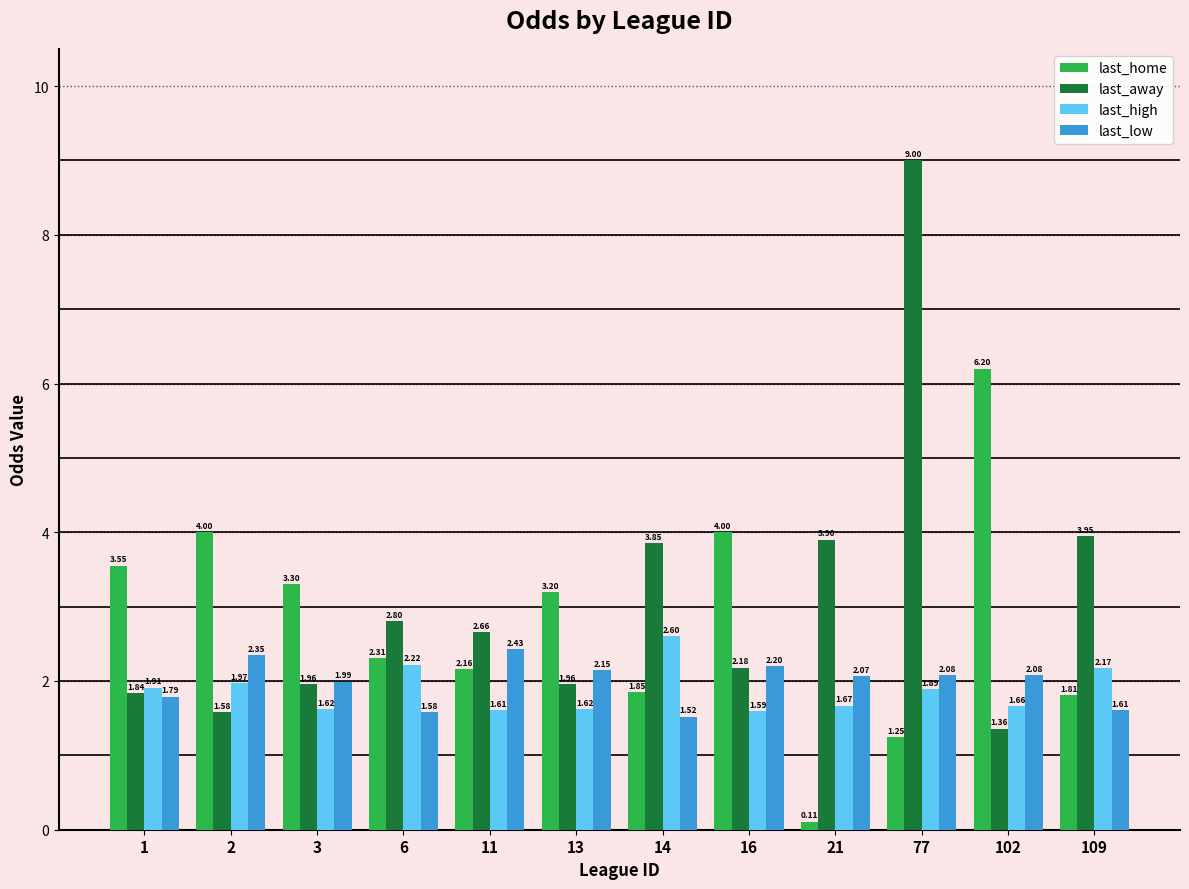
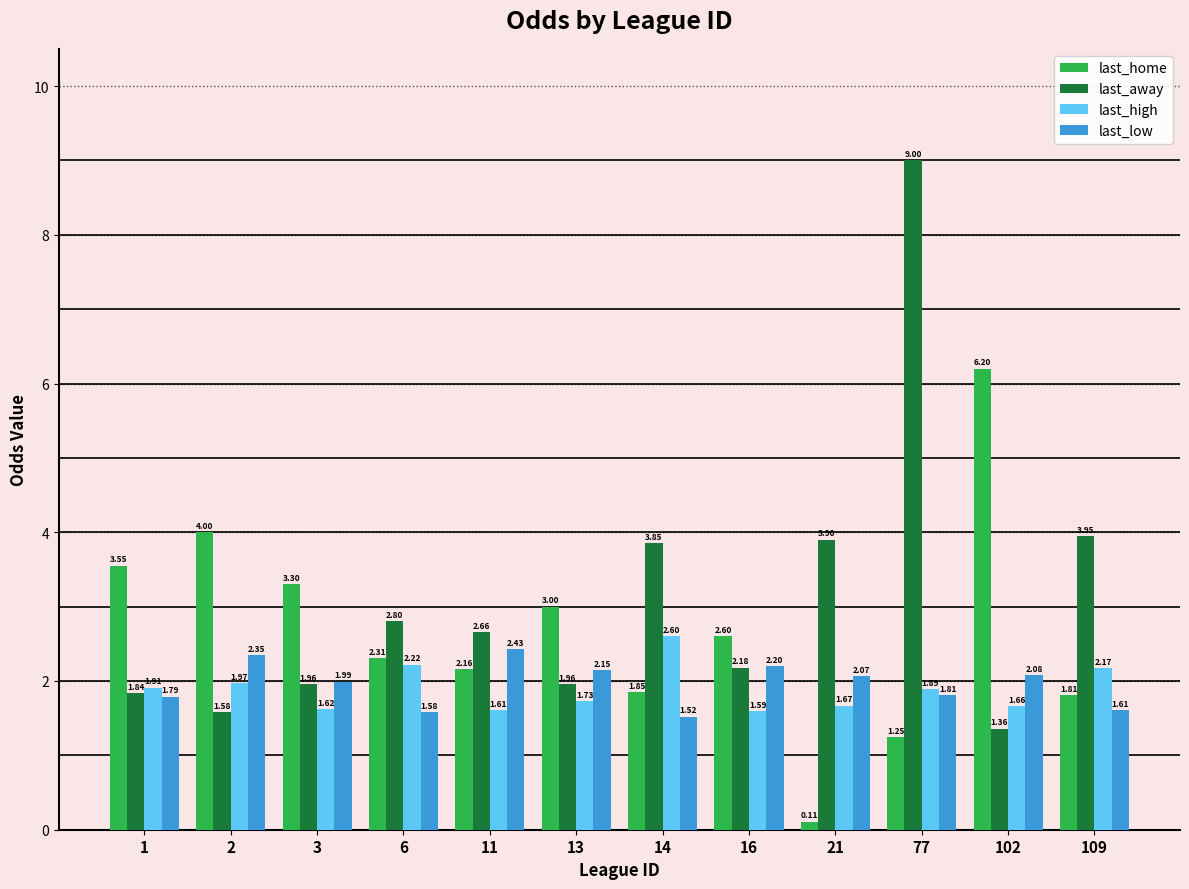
last_home, 13: 3.20 -> 3.00
last_high, 13: 1.62 -> 1.73
last_home, 16: 4.00 -> 2.60
last_low, 77: 2.08 -> 1.81
